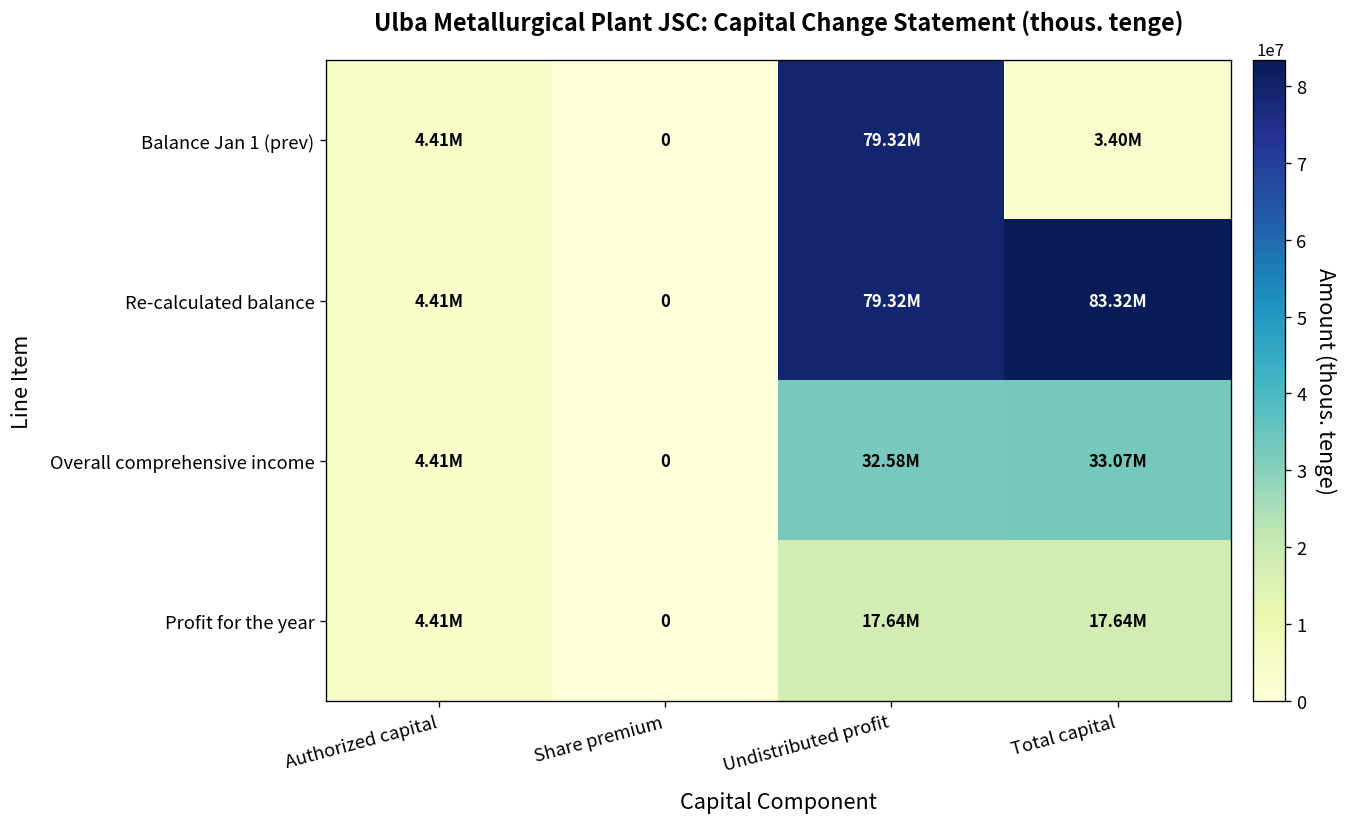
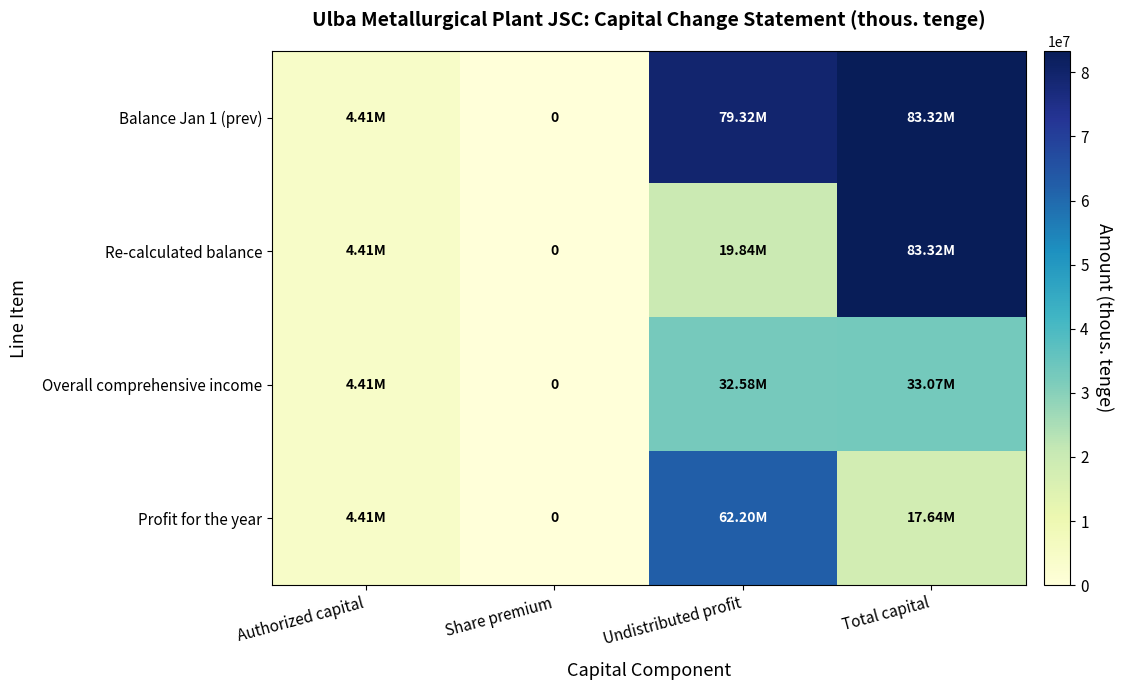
Balance Jan 1 (prev), Total capital: 3.40M -> 83.32M
Re-calculated balance, Undistributed profit: 79.32M -> 19.84M
Profit for the year, Undistributed profit: 17.64M -> 62.20M
